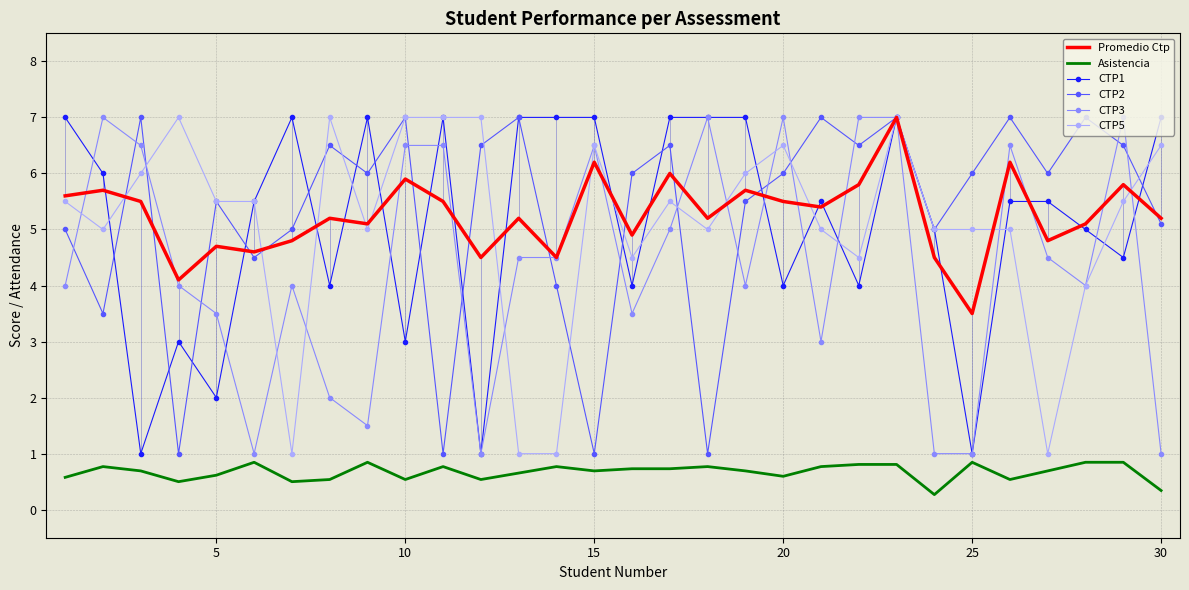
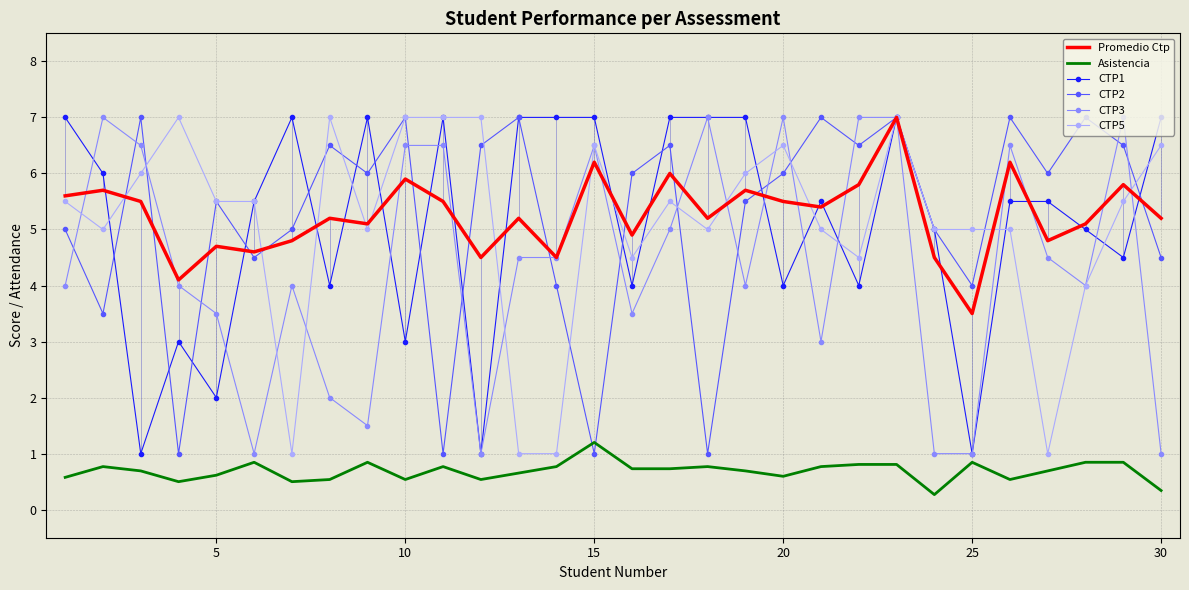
Asistencia, 15: 0.7 -> 1.2
CTP2, 25: 6 -> 4
CTP2, 30: 5.1 -> 4.5
